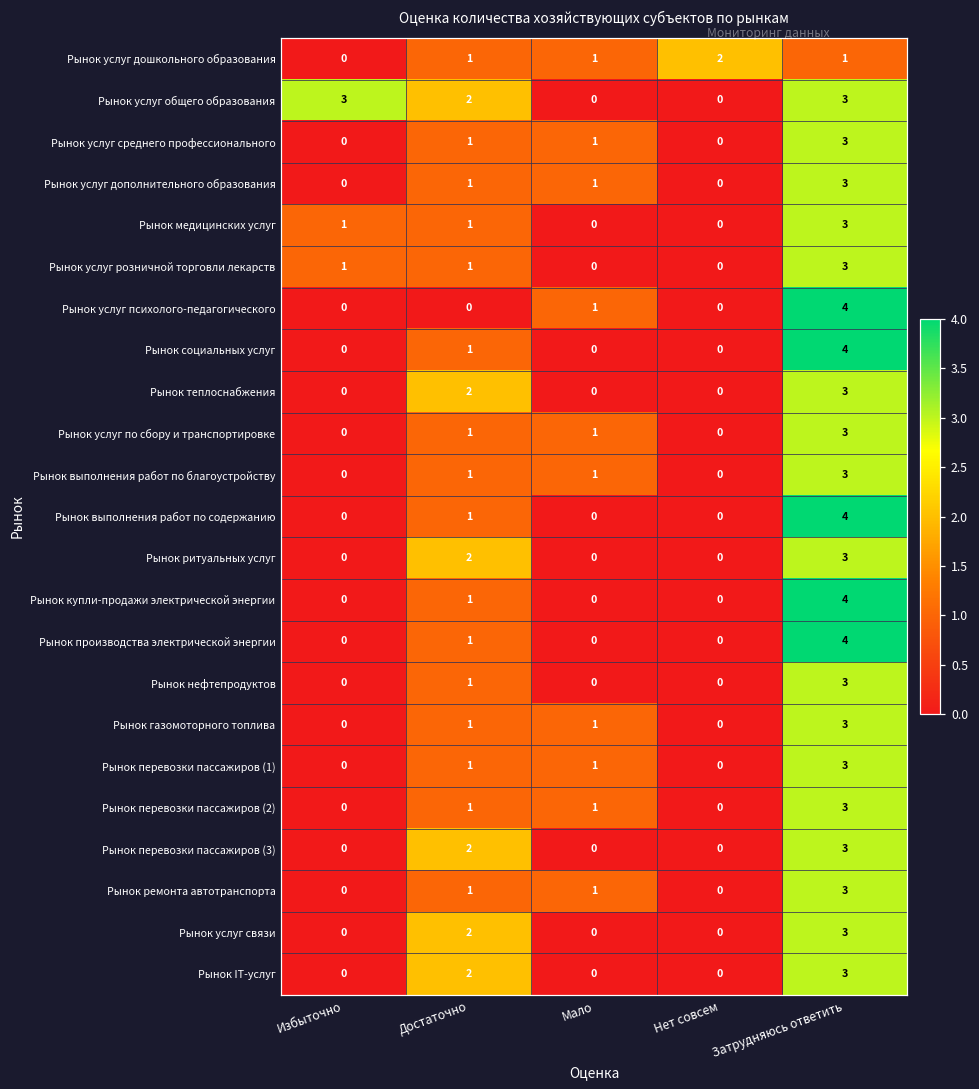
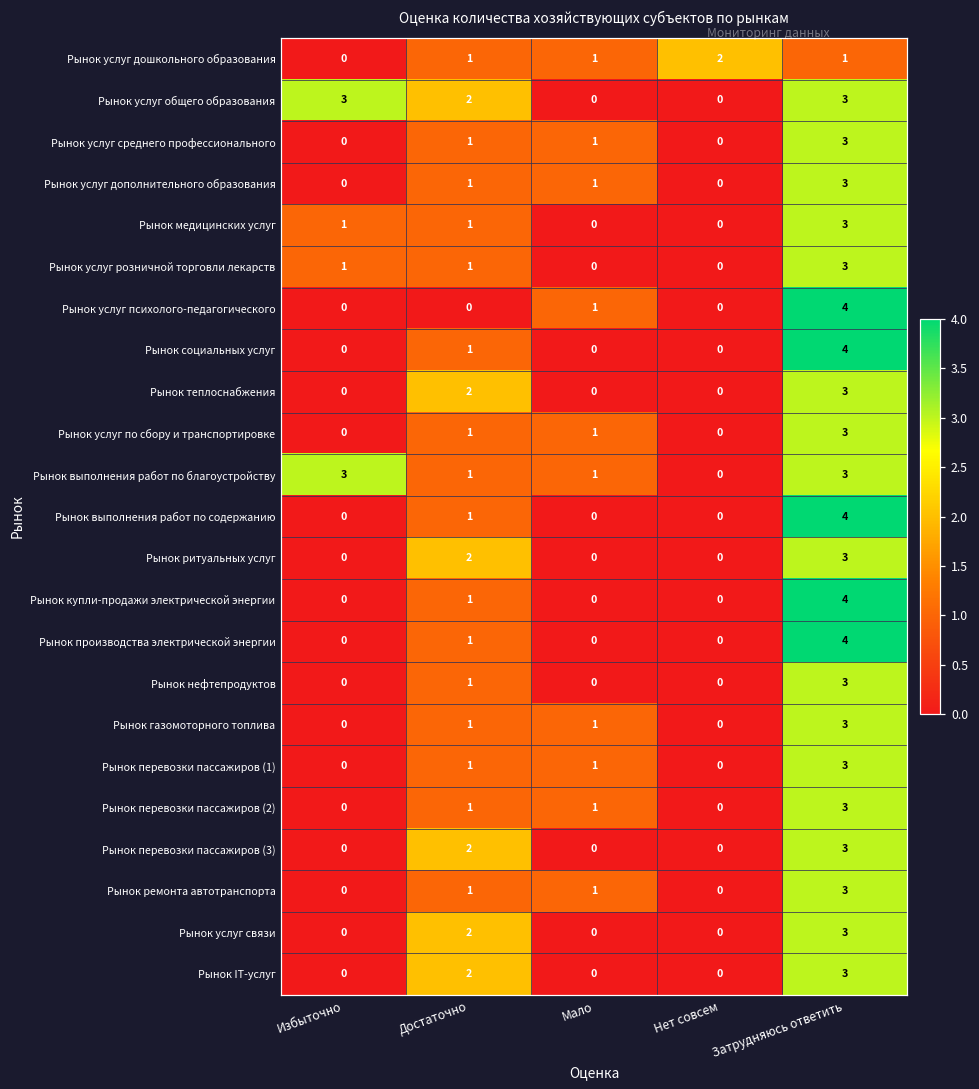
Рынок выполнения работ по благоустройству, Избыточно: 0 -> 3
